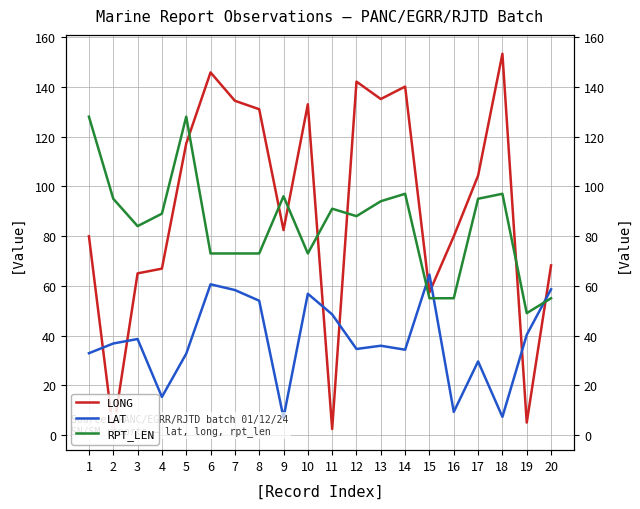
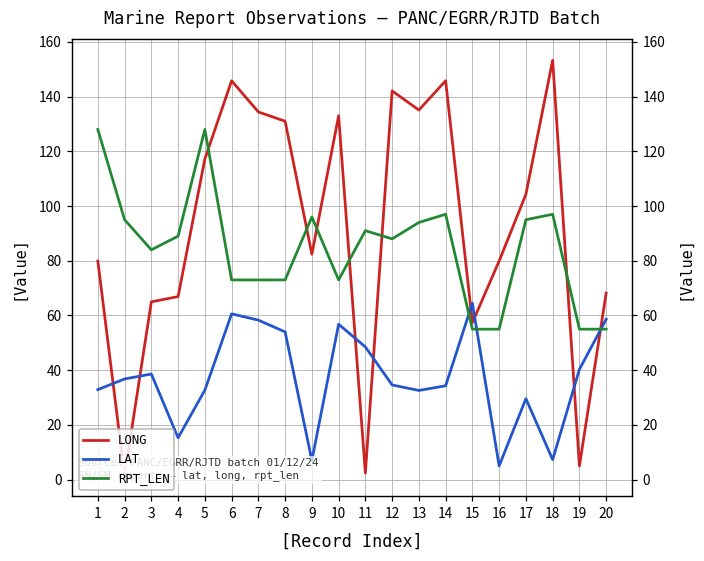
LAT, 13: 36 -> 33
LONG, 14: 140 -> 146
LAT, 16: 9 -> 5
RPT_LEN, 19: 49 -> 55
